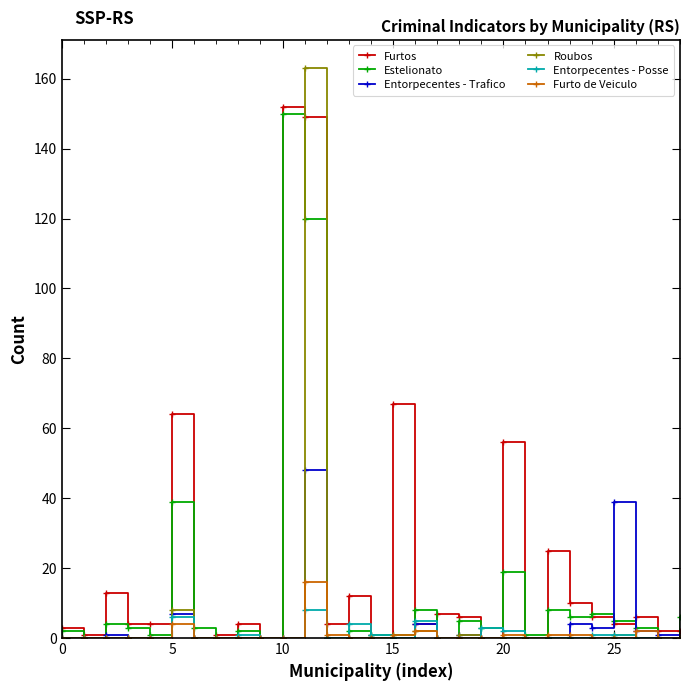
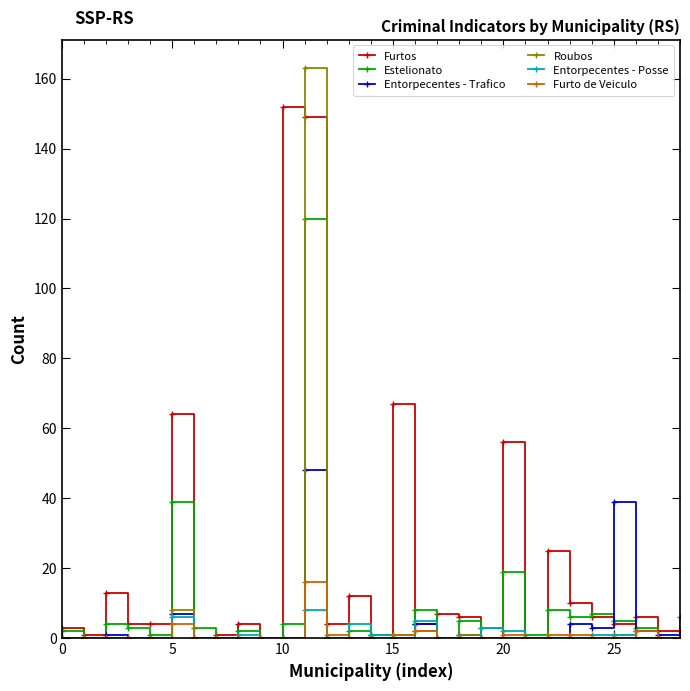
Estelionato, 10: 150 -> 4
